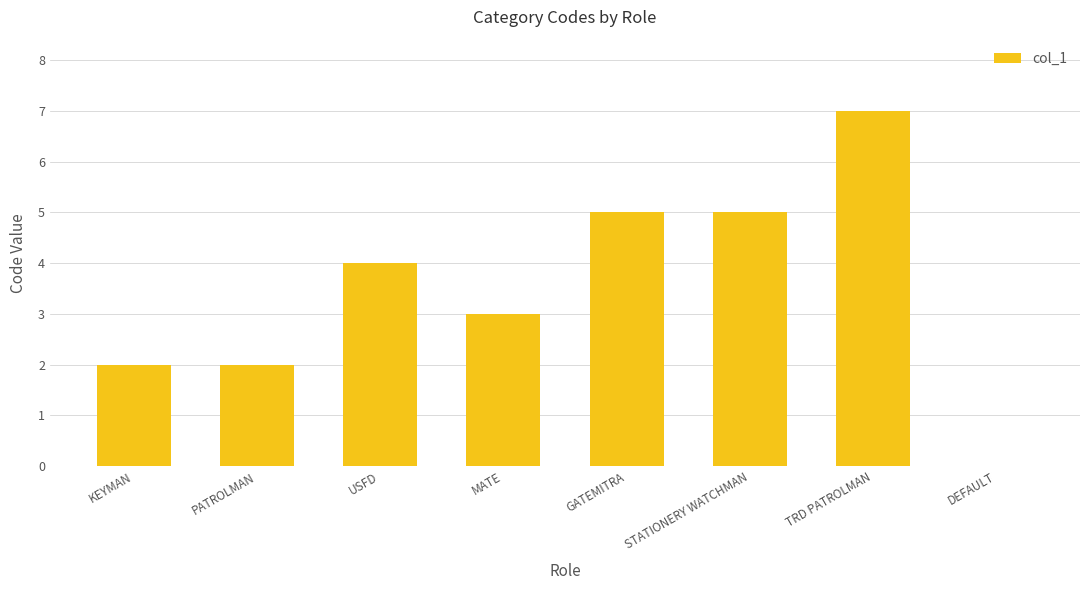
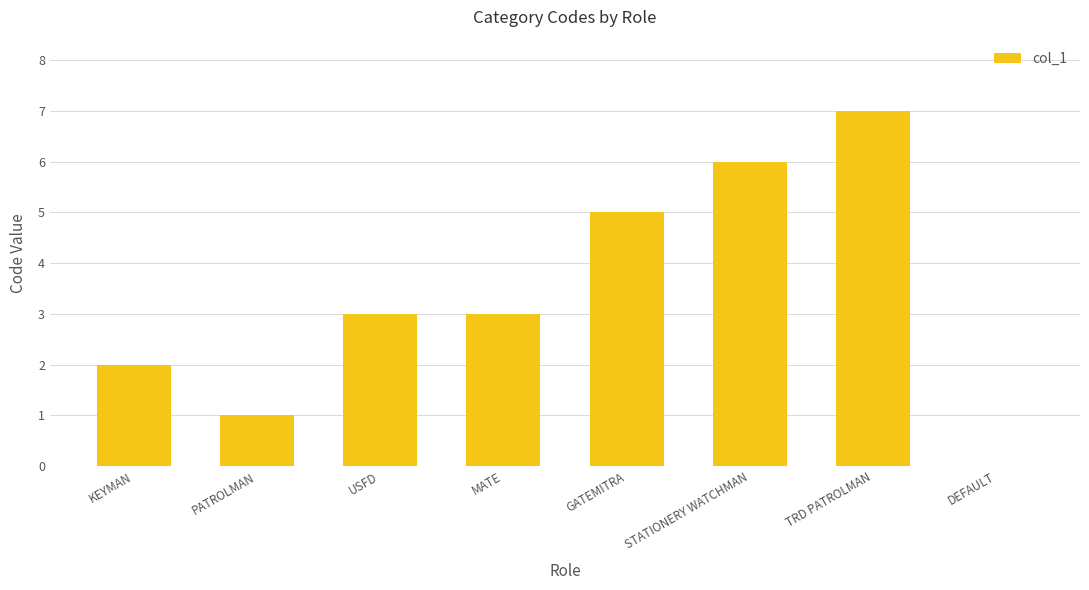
PATROLMAN: 2 -> 1
USFD: 4 -> 3
STATIONERY WATCHMAN: 5 -> 6
